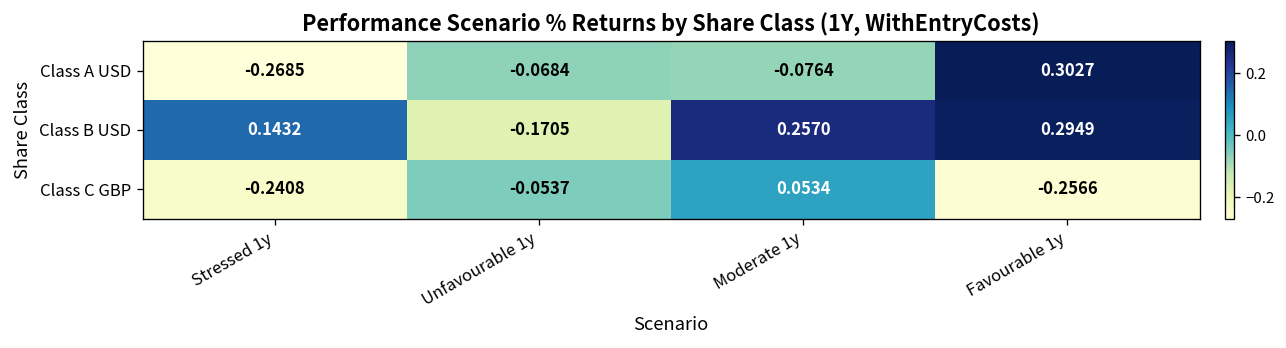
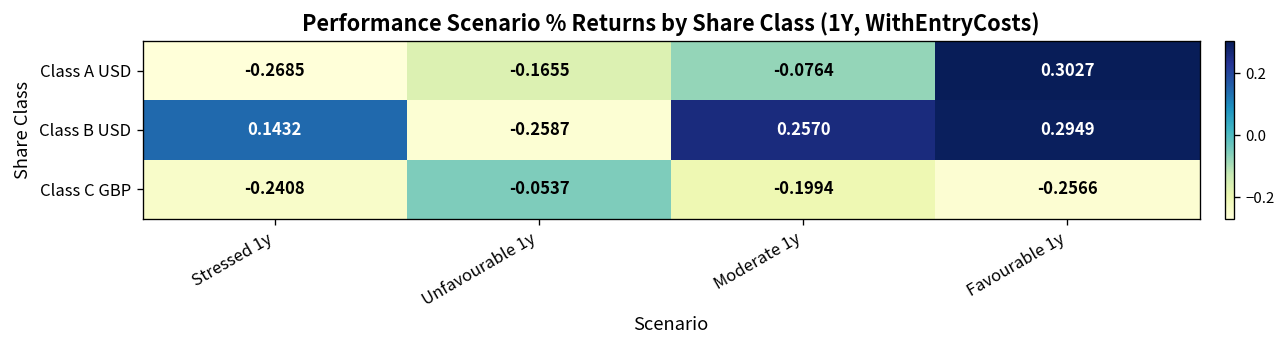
Class A USD, Unfavourable 1y: -0.0684 -> -0.1655
Class B USD, Unfavourable 1y: -0.1705 -> -0.2587
Class C GBP, Moderate 1y: 0.0534 -> -0.1994
